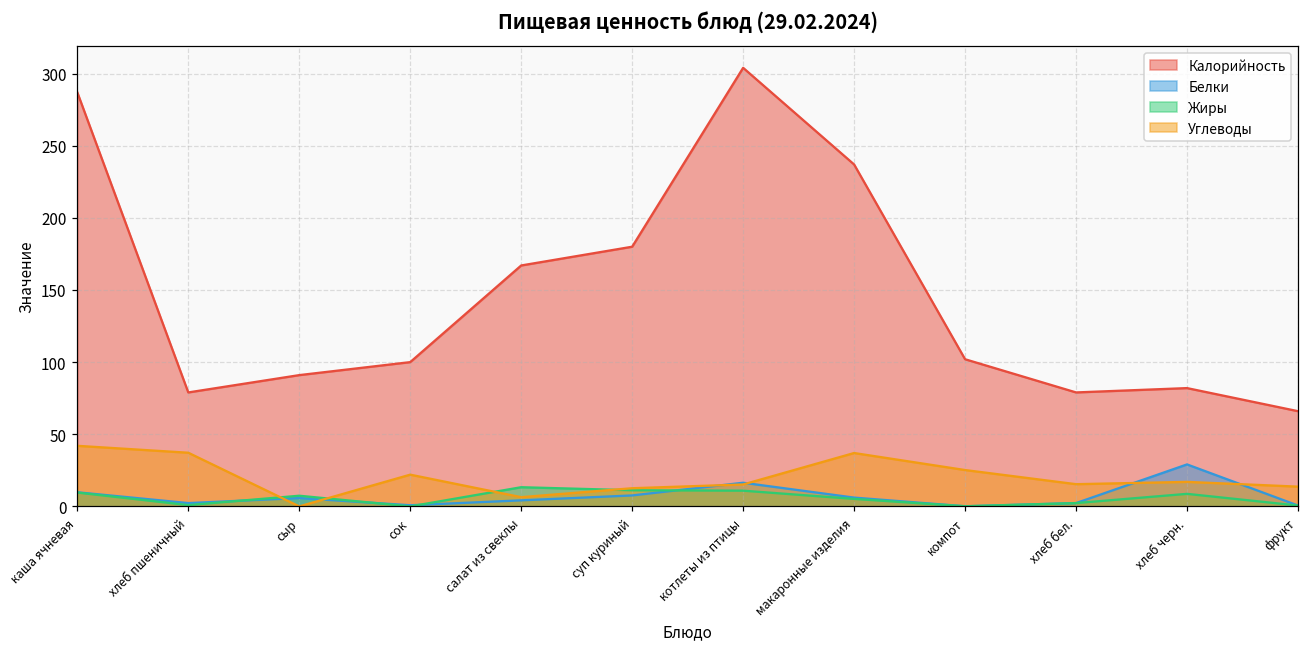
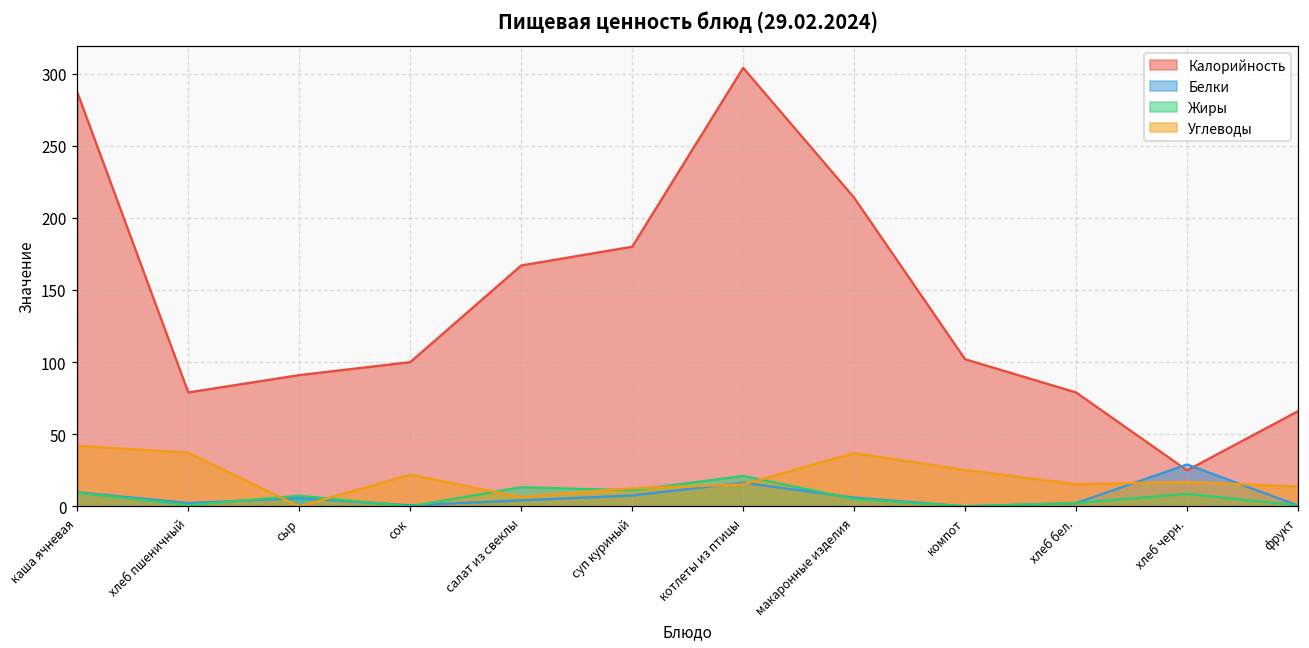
Жиры, котлеты из птицы: 11 -> 21
Калорийность, макаронные изделия: 237 -> 214
Калорийность, хлеб черн.: 82 -> 25
